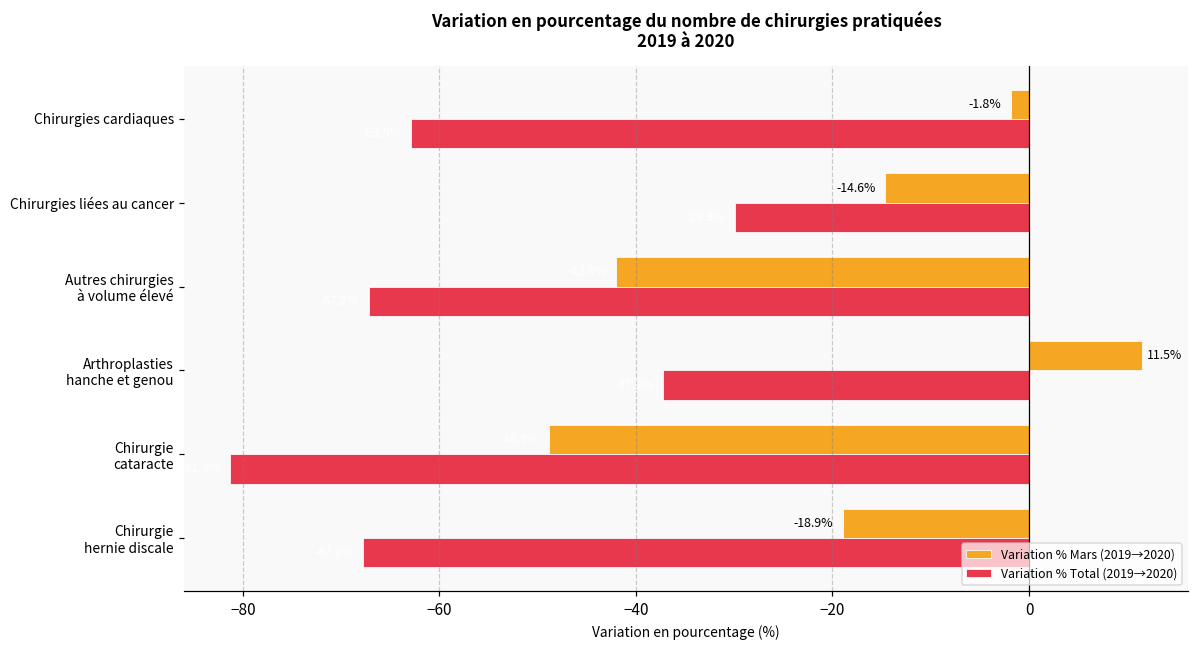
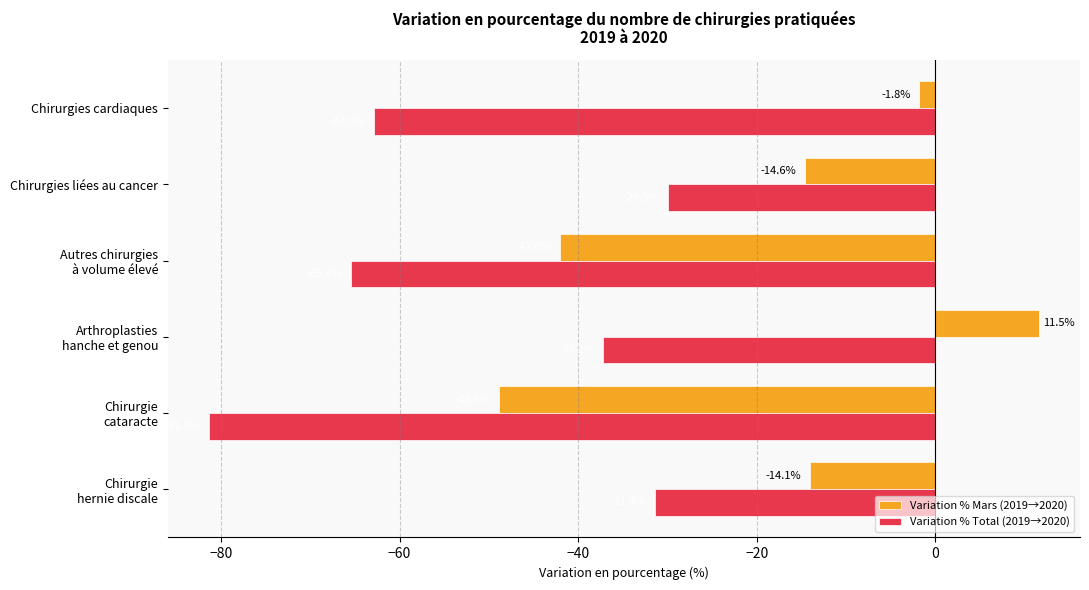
Variation % Total (2019→2020), Autres chirurgies à volume élevé: -67 -> -65
Variation % Mars (2019→2020), Chirurgie hernie discale: -18.9% -> -14.1%
Variation % Total (2019→2020), Chirurgie hernie discale: -68 -> -31
